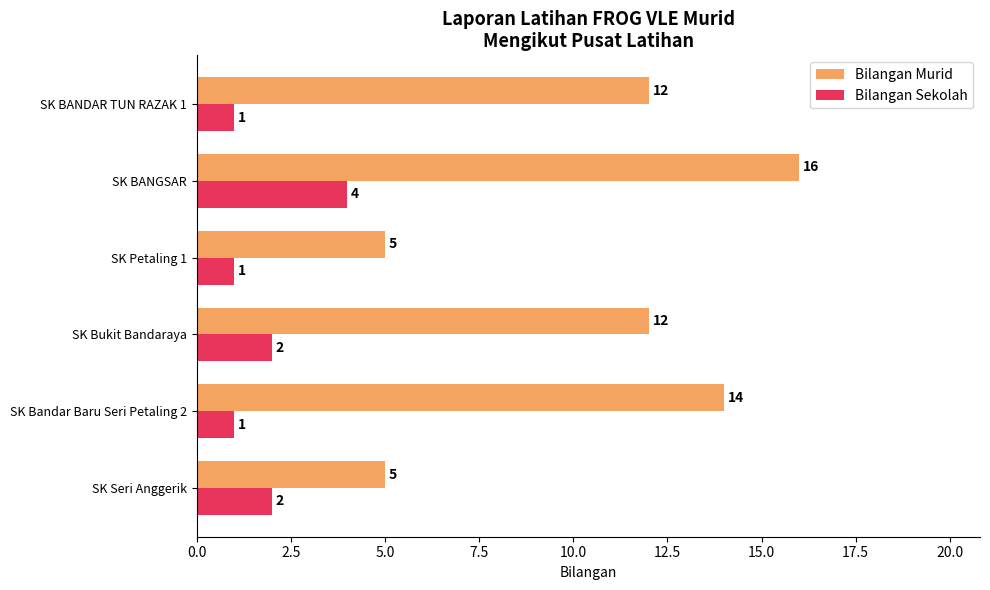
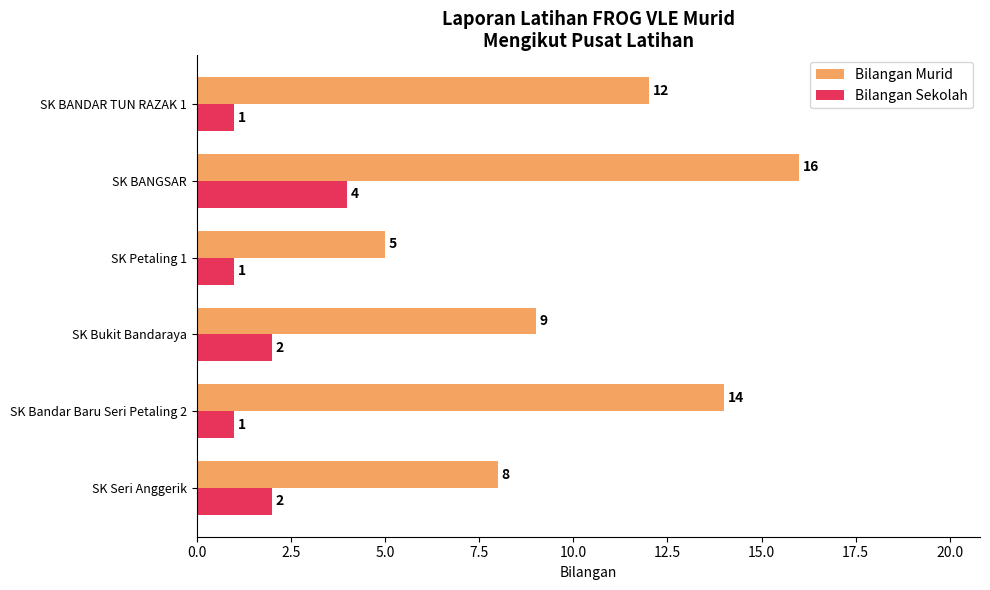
Bilangan Murid, SK Bukit Bandaraya: 12 -> 9
Bilangan Murid, SK Seri Anggerik: 5 -> 8
